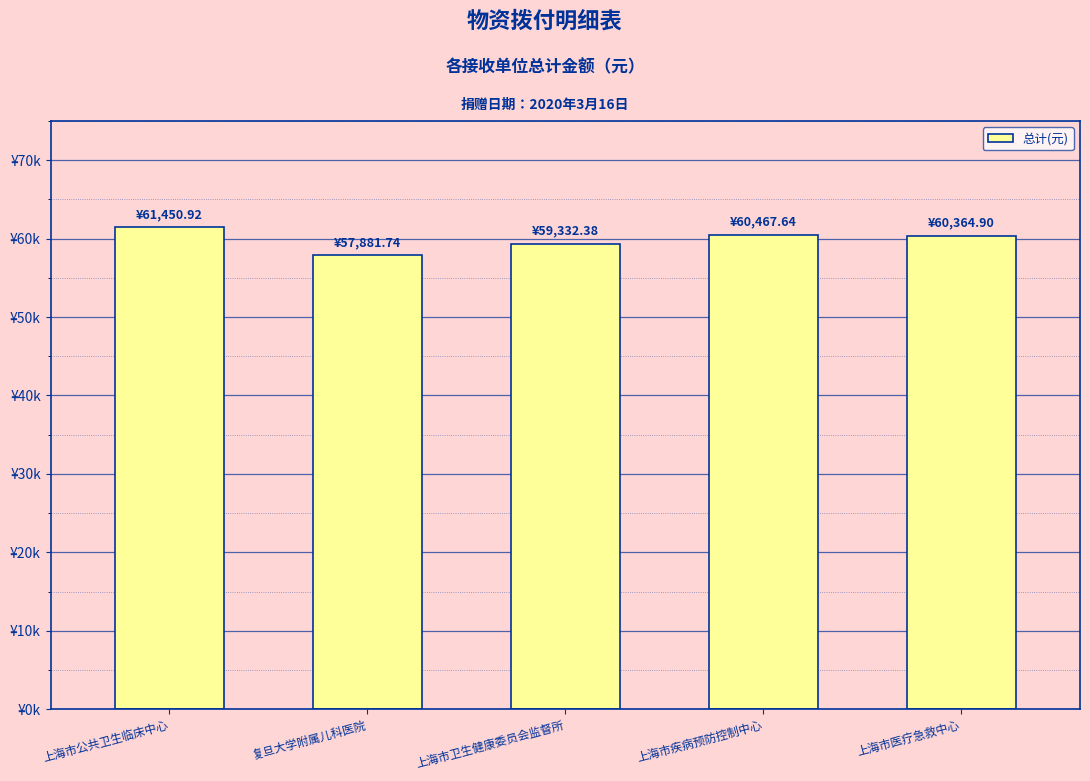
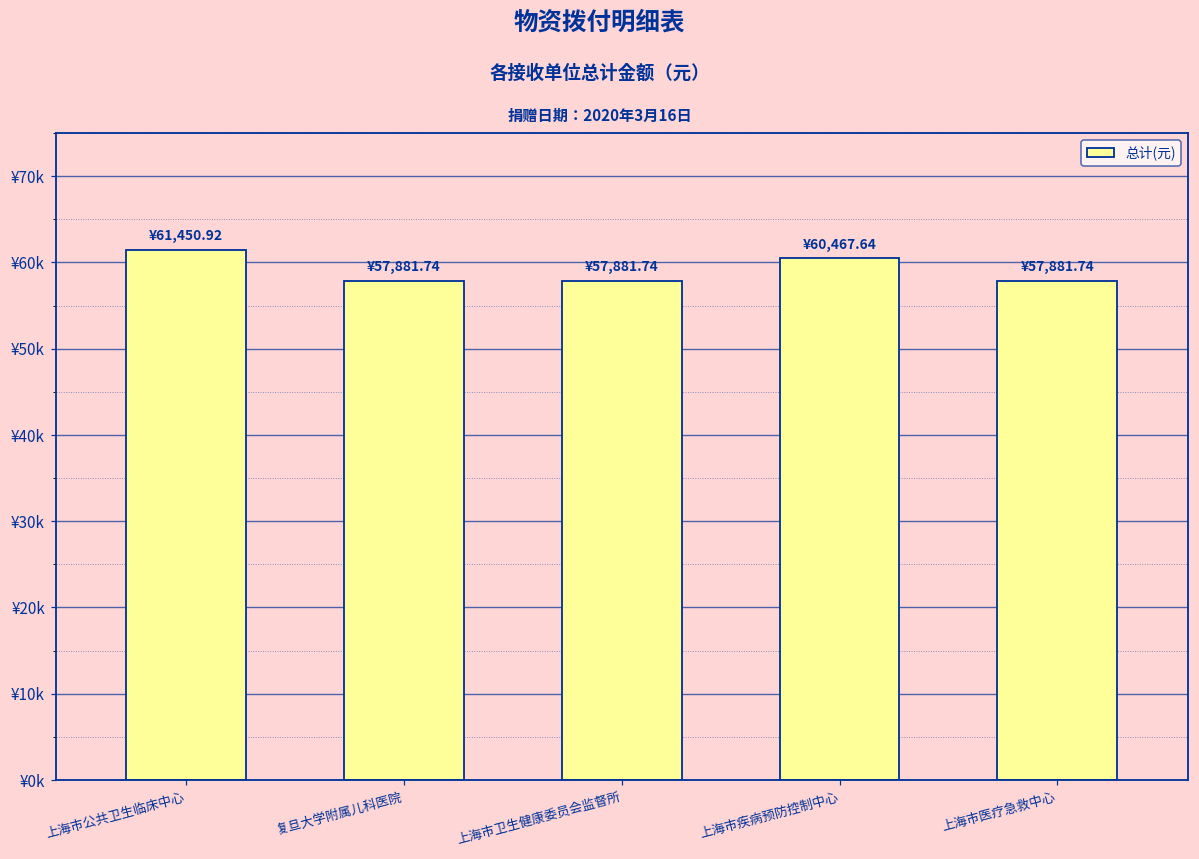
上海市卫生健康委员会监督所: ¥59,332.38 -> ¥57,881.74
上海市医疗急救中心: ¥60,364.90 -> ¥57,881.74
